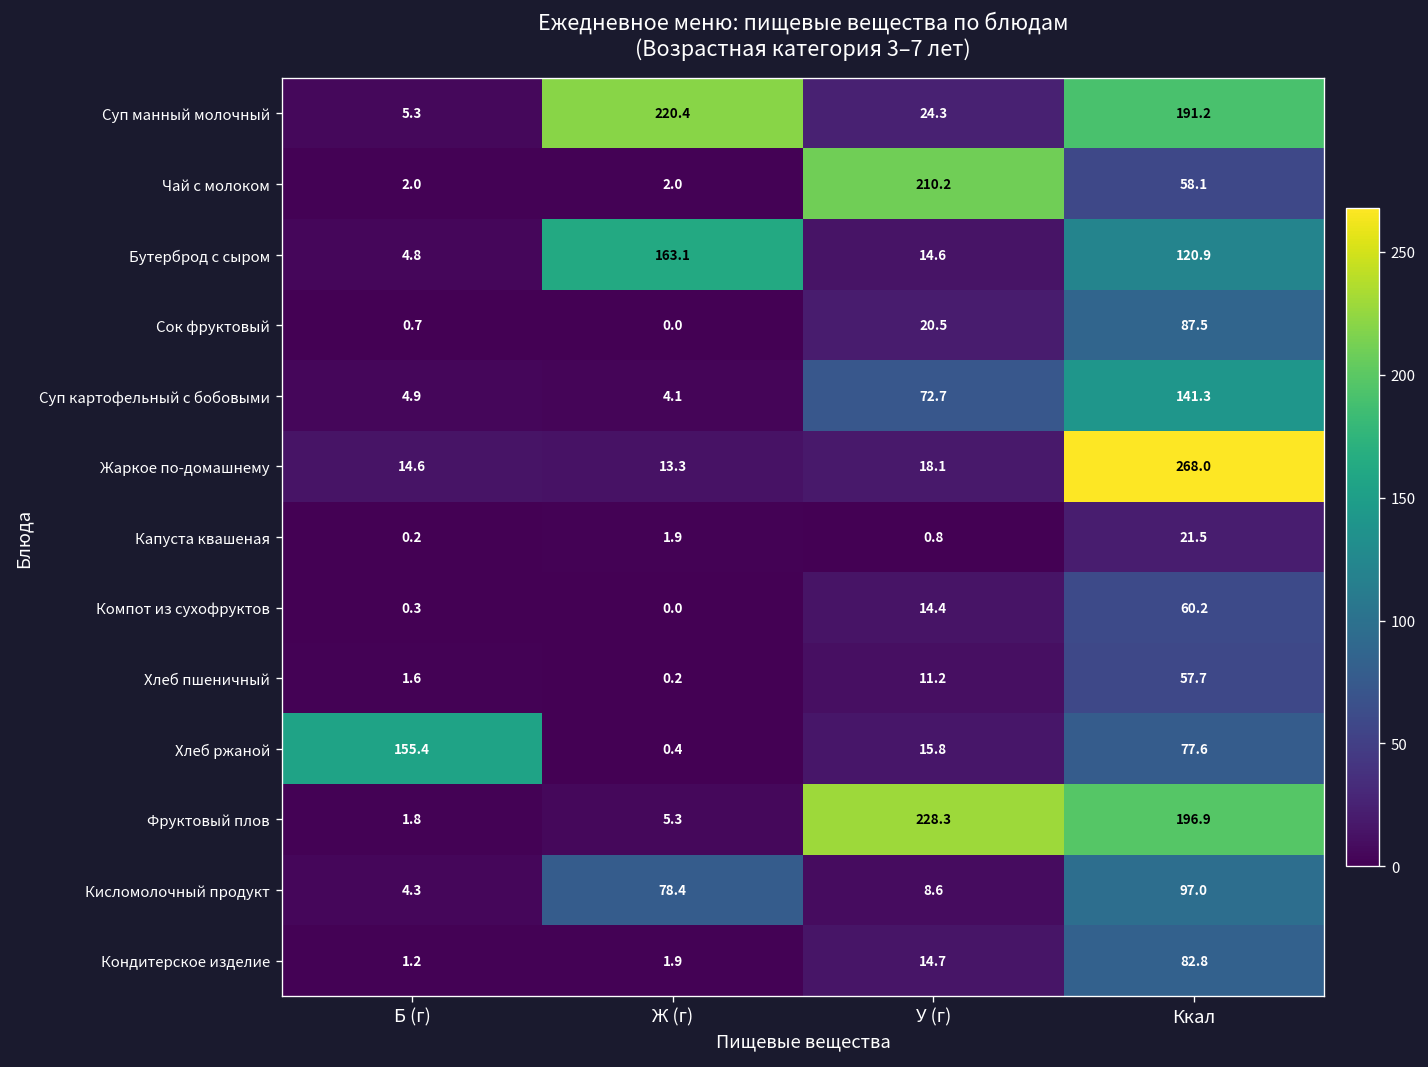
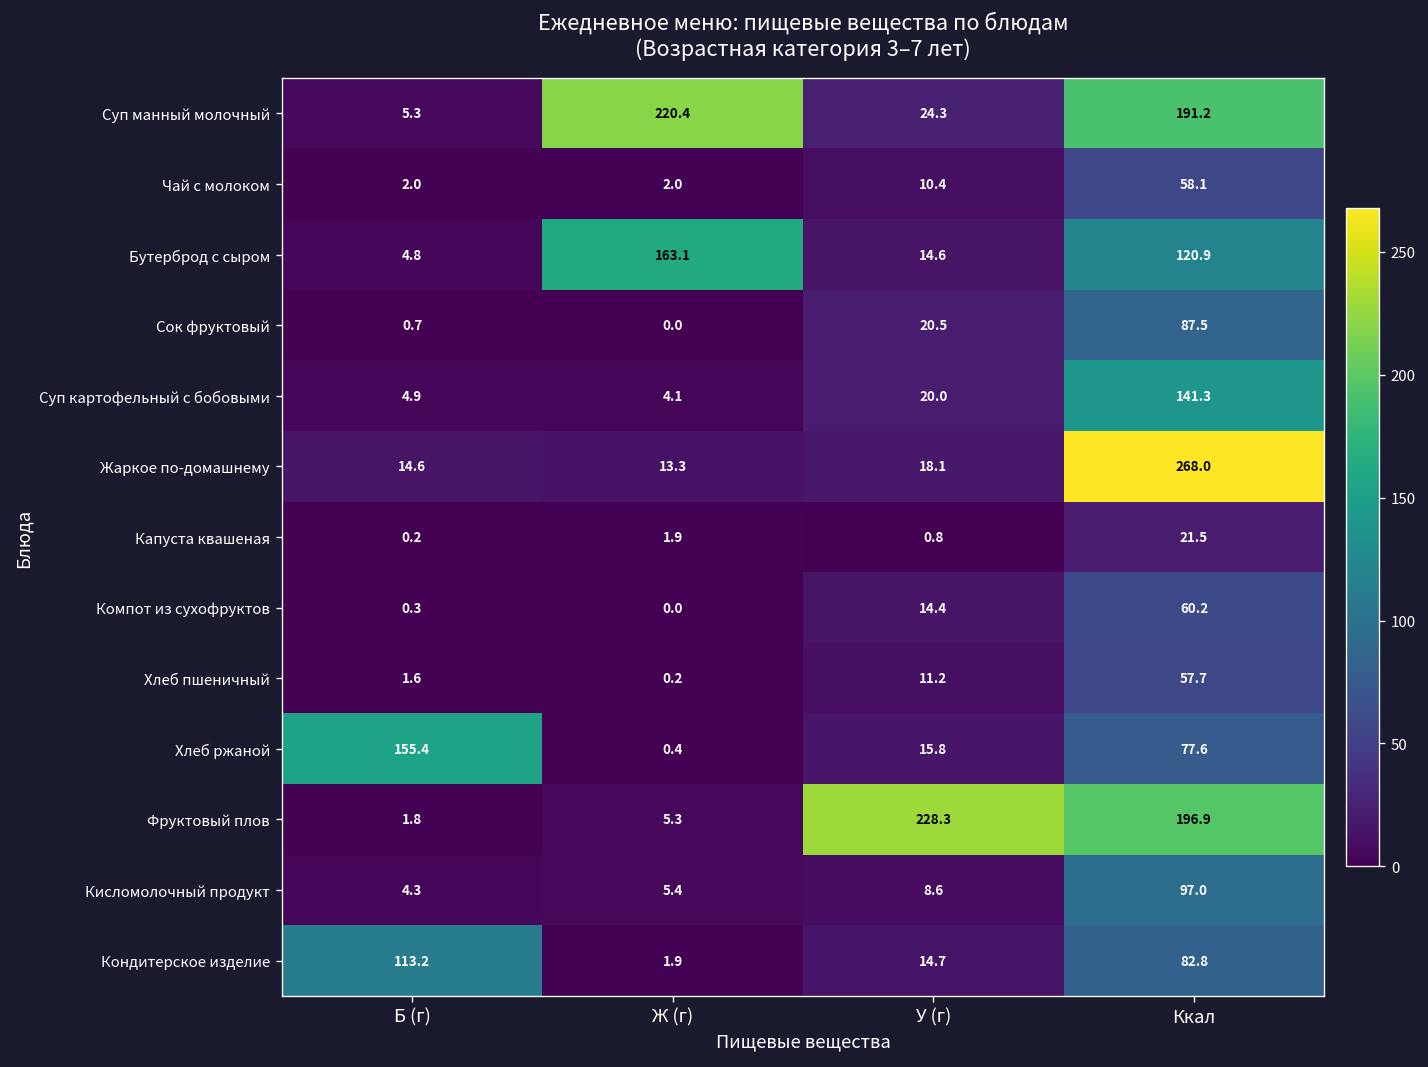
Чай с молоком, У (г): 210.2 -> 10.4
Суп картофельный с бобовыми, У (г): 72.7 -> 20.0
Кисломолочный продукт, Ж (г): 78.4 -> 5.4
Кондитерское изделие, Б (г): 1.2 -> 113.2
